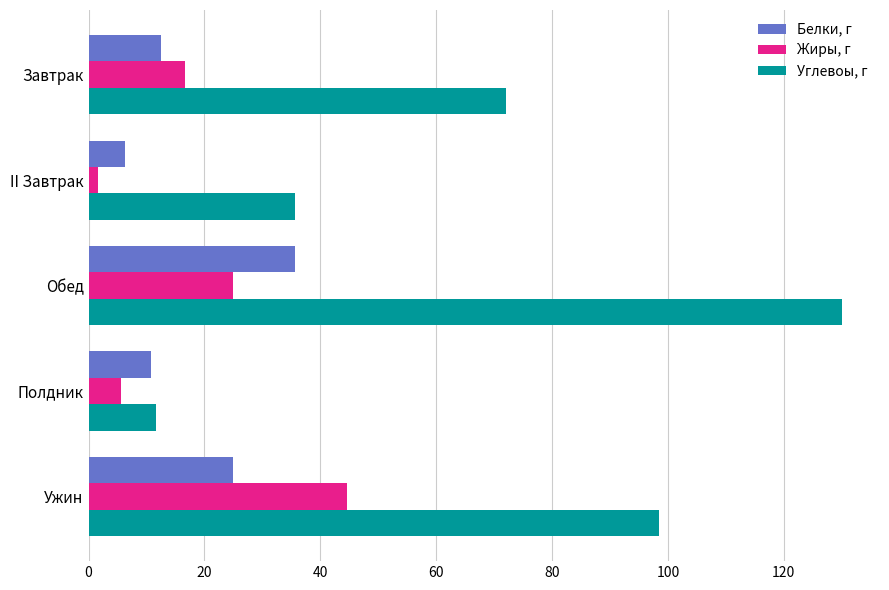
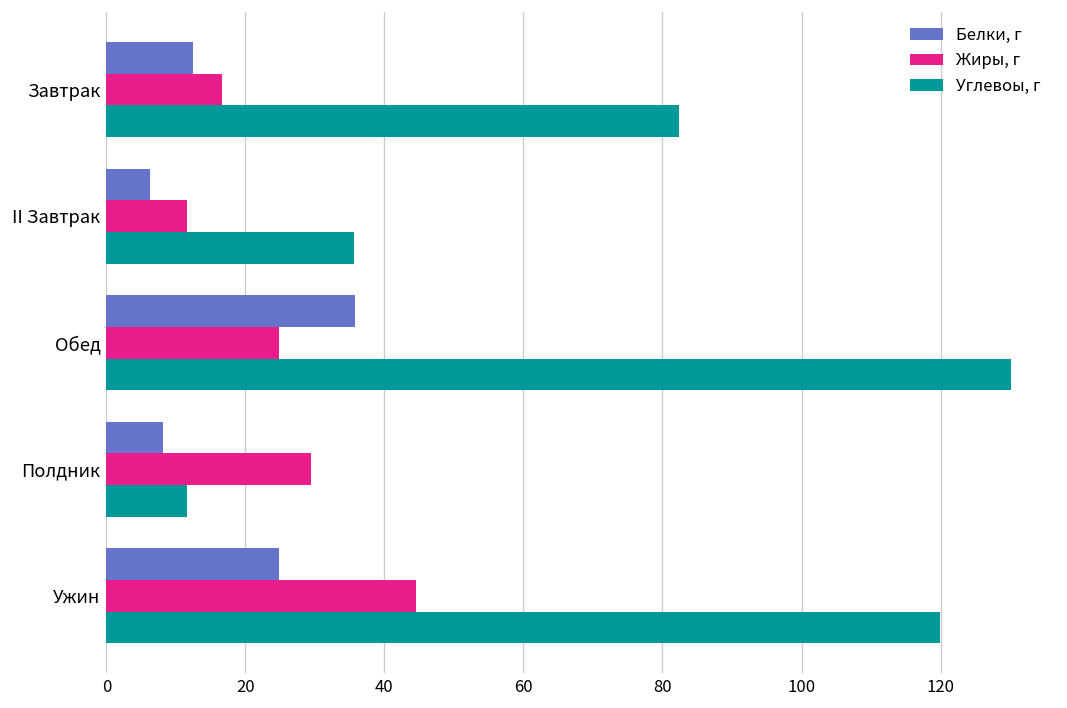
Углевоы, г, Завтрак: 72 -> 82
Жиры, г, II Завтрак: 2 -> 12
Белки, г, Полдник: 11 -> 8
Жиры, г, Полдник: 6 -> 29
Углевоы, г, Ужин: 99 -> 120
